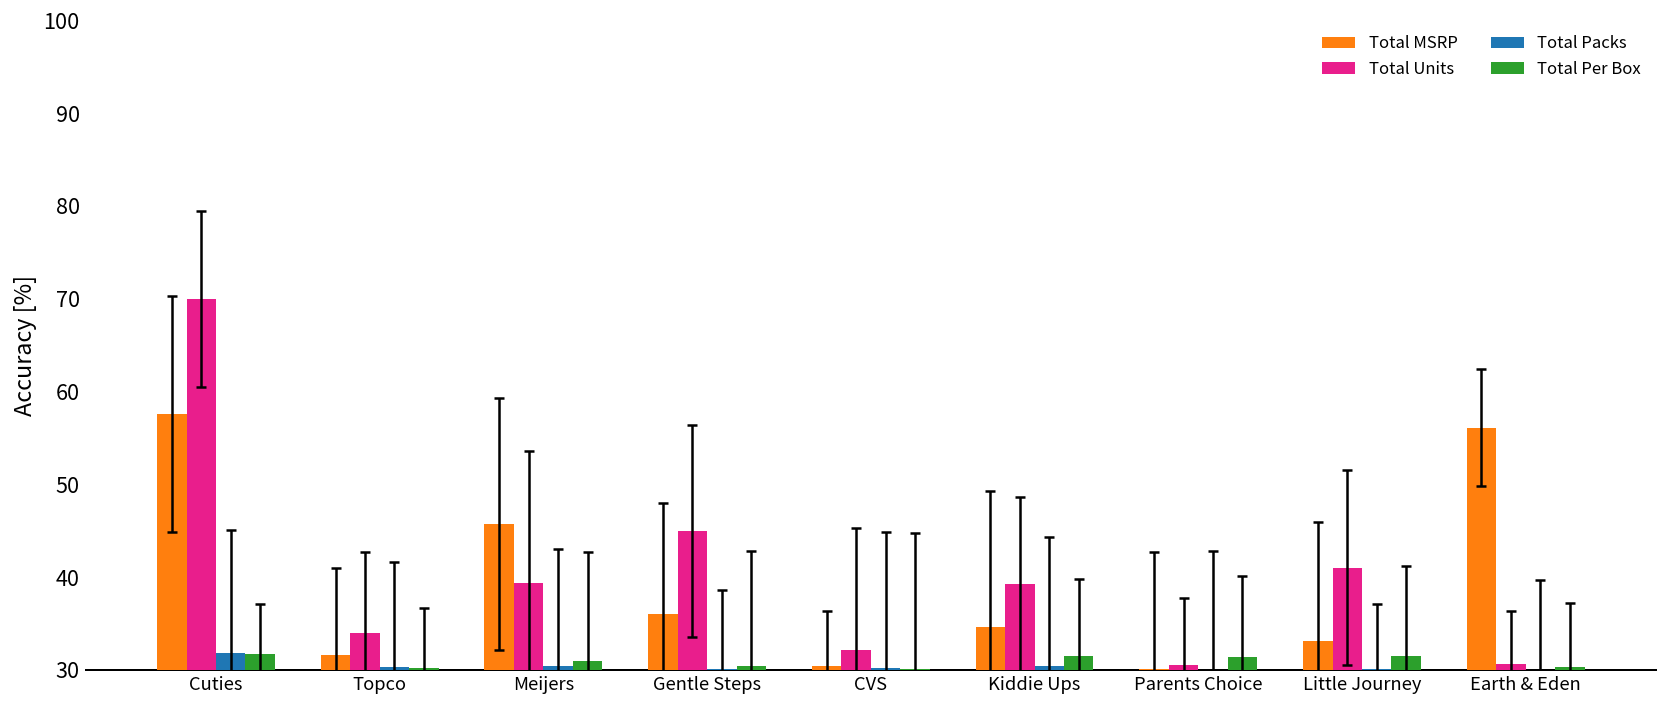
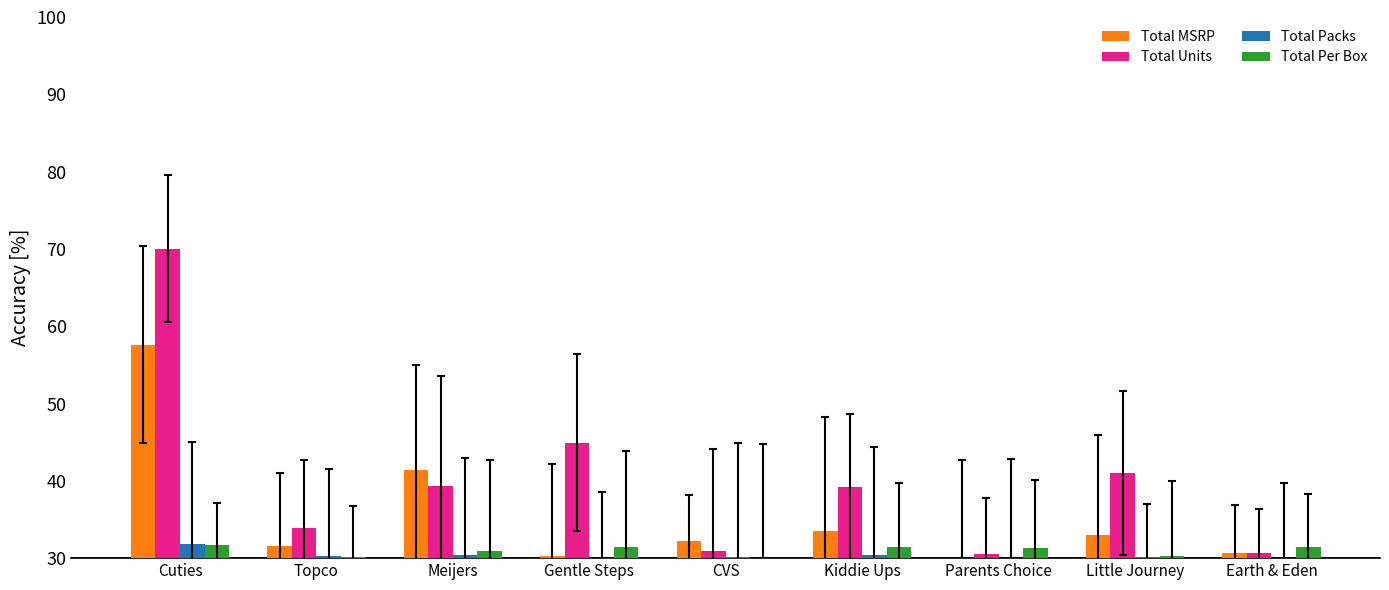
Total MSRP, Meijers: 46 -> 41
Total MSRP, Gentle Steps: 36 -> 30
Total Per Box, Gentle Steps: 30 -> 31
Total MSRP, CVS: 30 -> 32
Total Units, CVS: 32 -> 31
Total MSRP, Kiddie Ups: 35 -> 33
Total Per Box, Little Journey: 31 -> 30
Total MSRP, Earth & Eden: 56 -> 31
Total Per Box, Earth & Eden: 30 -> 31
